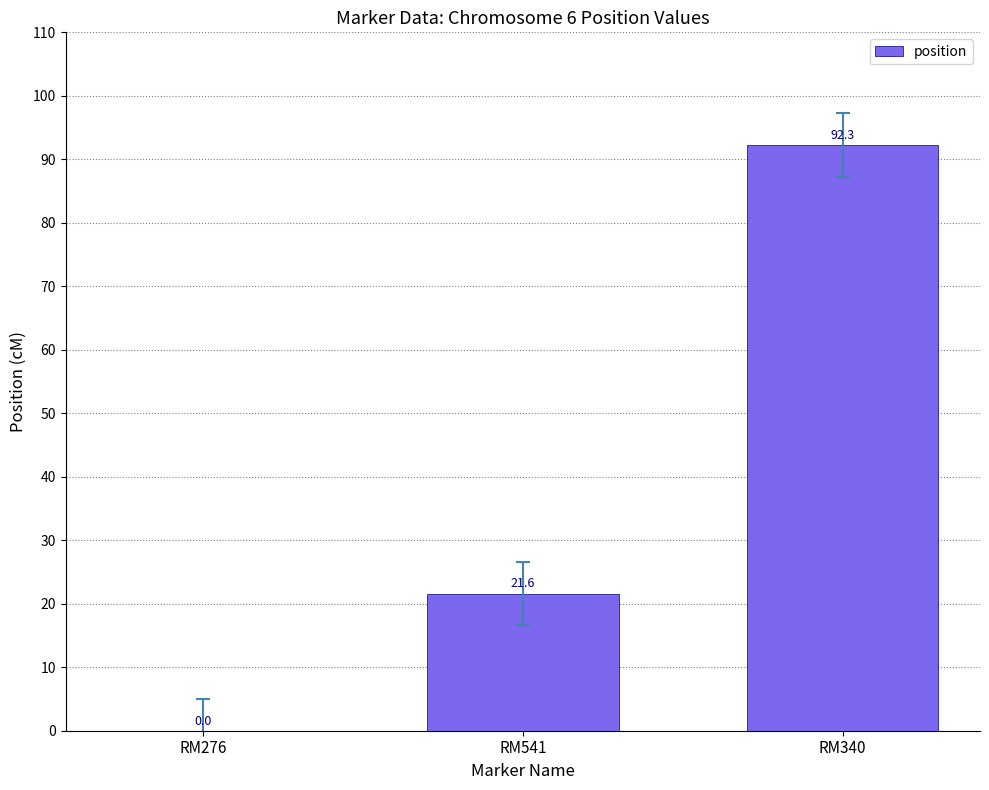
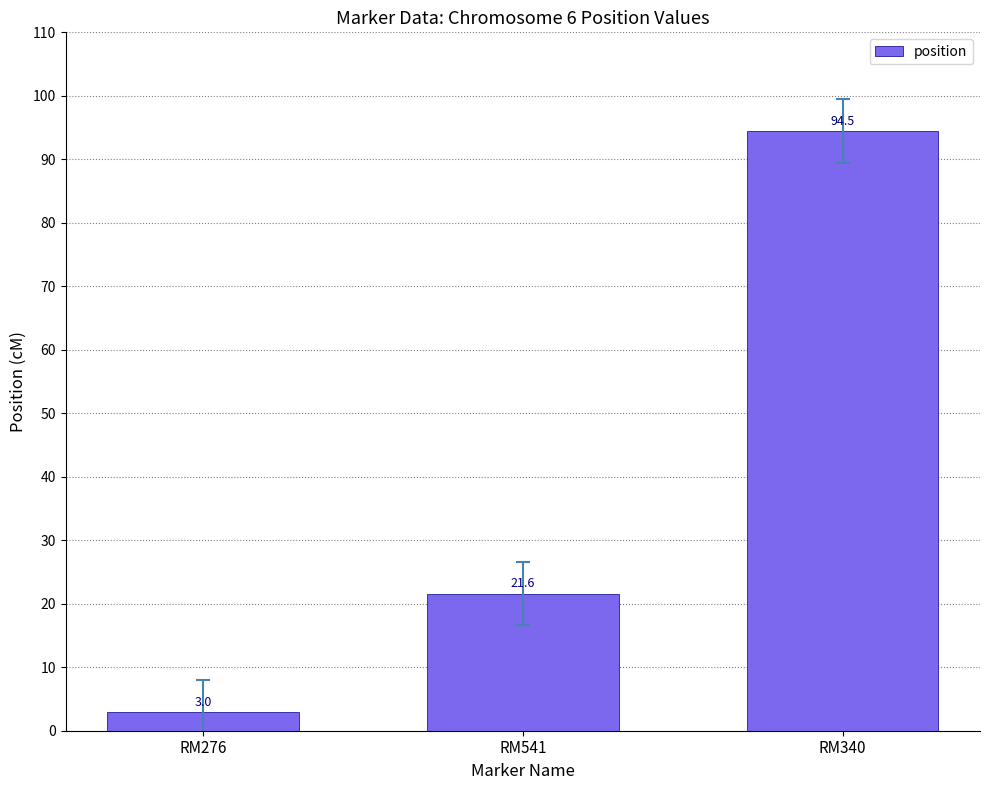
position, RM276: 0.0 -> 3.0
position, RM340: 92.3 -> 94.5
